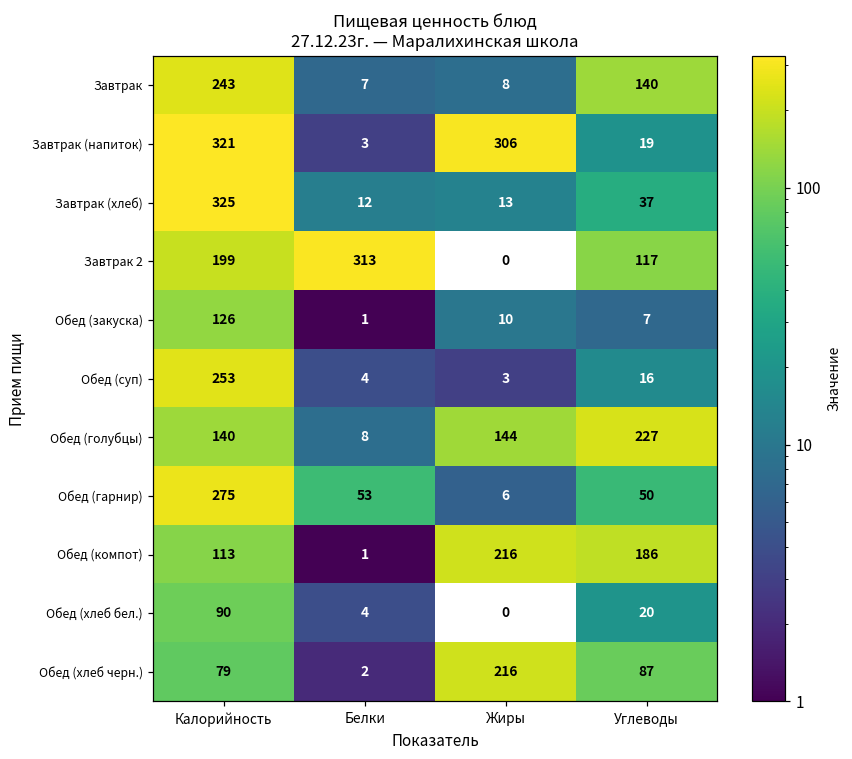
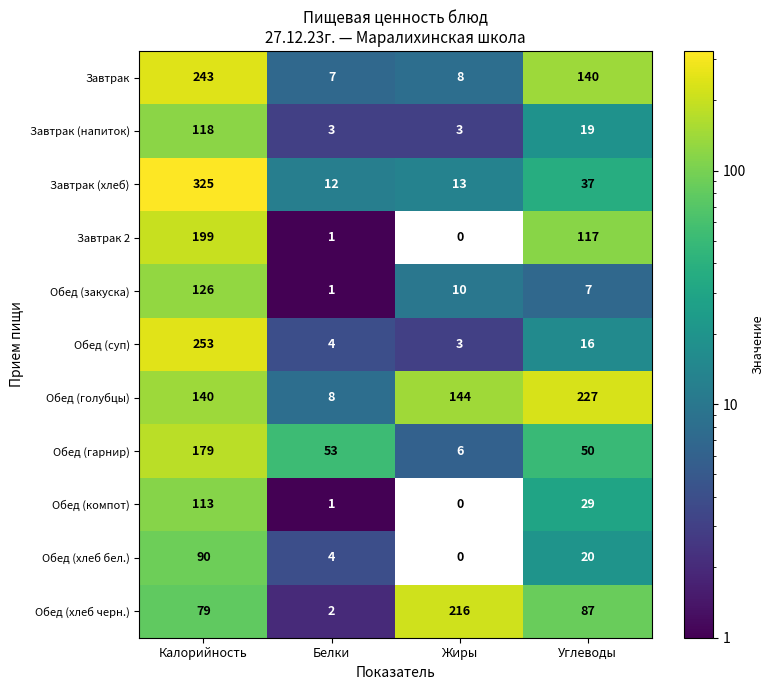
Завтрак (напиток), Калорийность: 321 -> 118
Завтрак (напиток), Жиры: 306 -> 3
Завтрак 2, Белки: 313 -> 1
Обед (гарнир), Калорийность: 275 -> 179
Обед (компот), Жиры: 216 -> 0
Обед (компот), Углеводы: 186 -> 29
